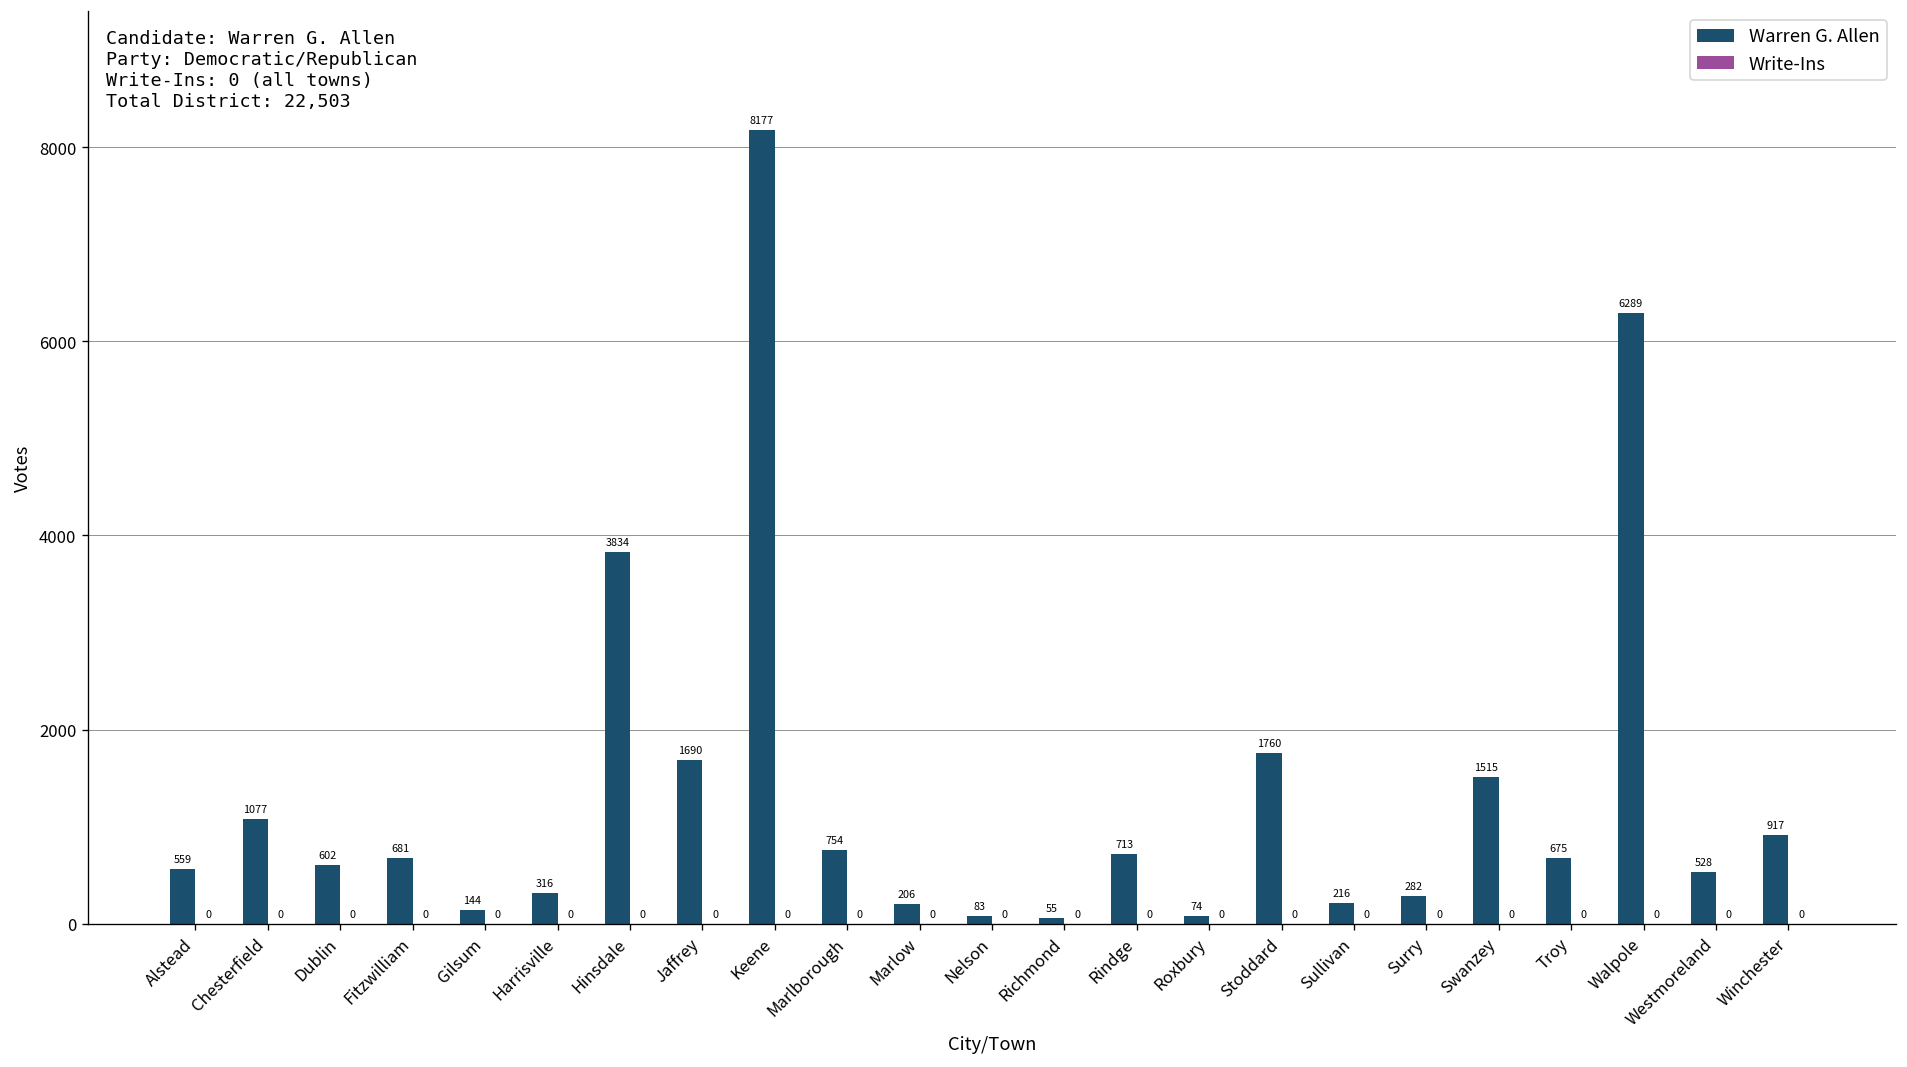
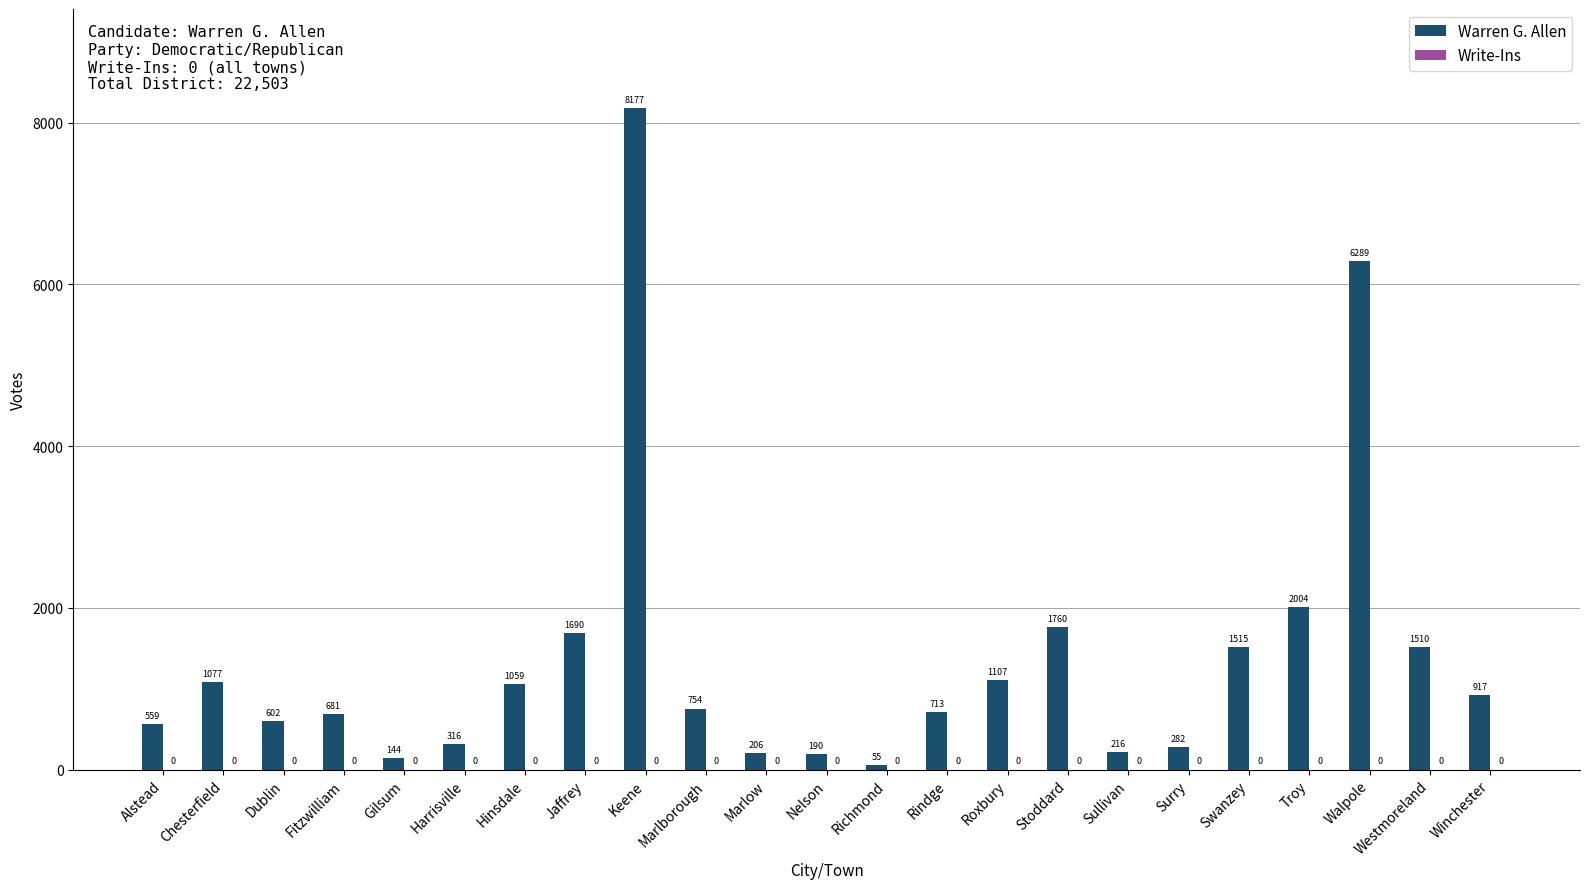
Warren G. Allen, Hinsdale: 3834 -> 1059
Warren G. Allen, Nelson: 83 -> 190
Warren G. Allen, Roxbury: 74 -> 1107
Warren G. Allen, Troy: 675 -> 2004
Warren G. Allen, Westmoreland: 528 -> 1510
